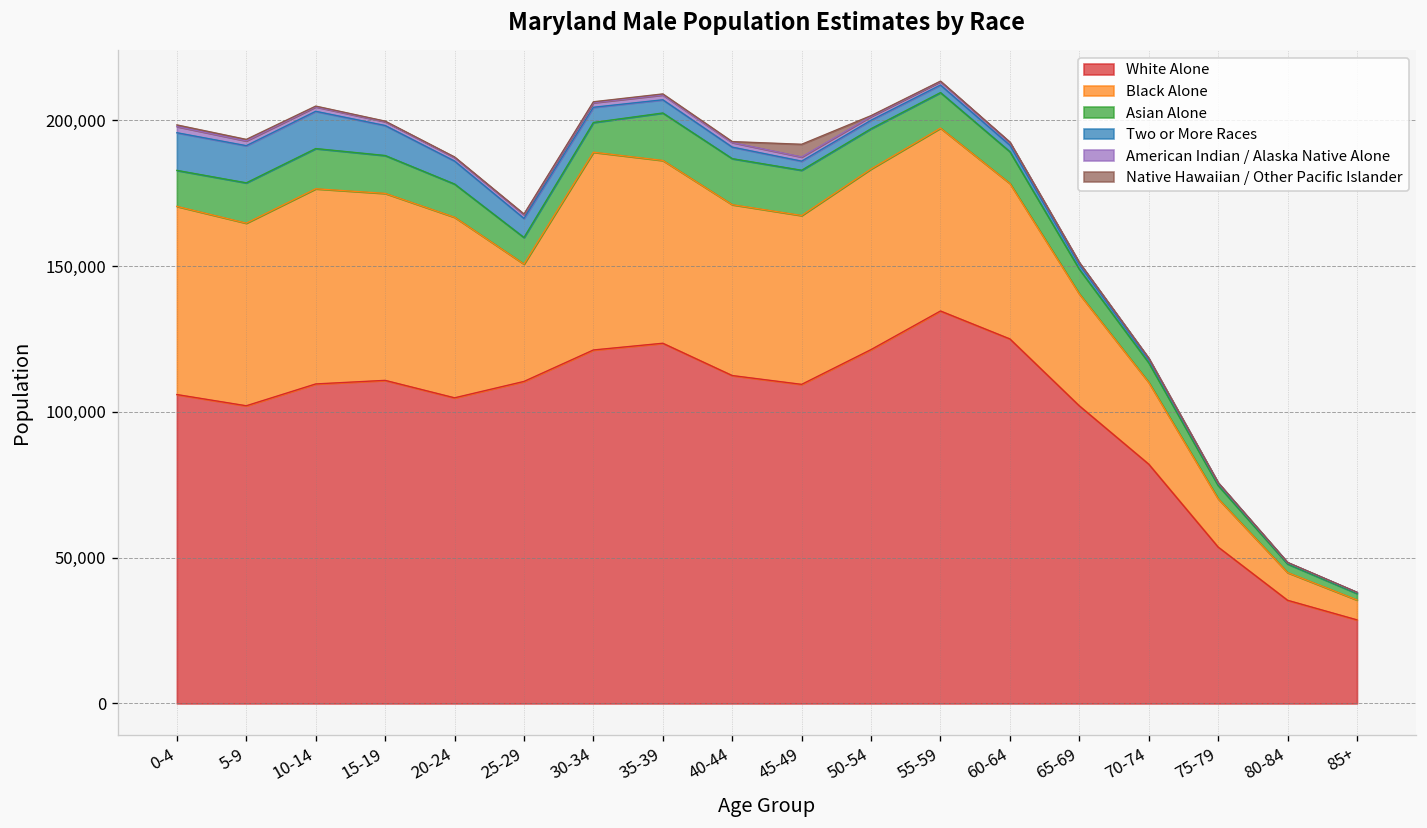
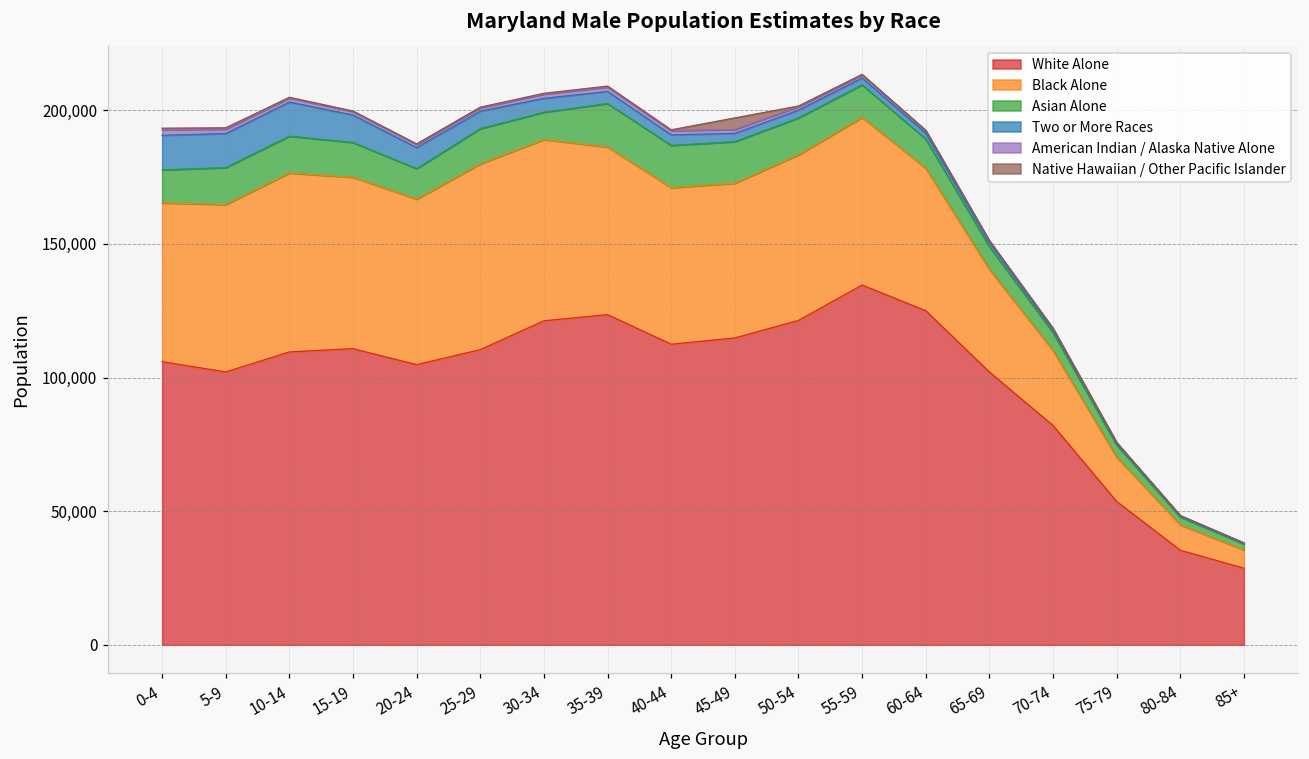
Black Alone, 0-4: 65,000 -> 59,000
Black Alone, 25-29: 40,000 -> 69,000
Asian Alone, 25-29: 9,000 -> 13,000
White Alone, 45-49: 109,000 -> 115,000
